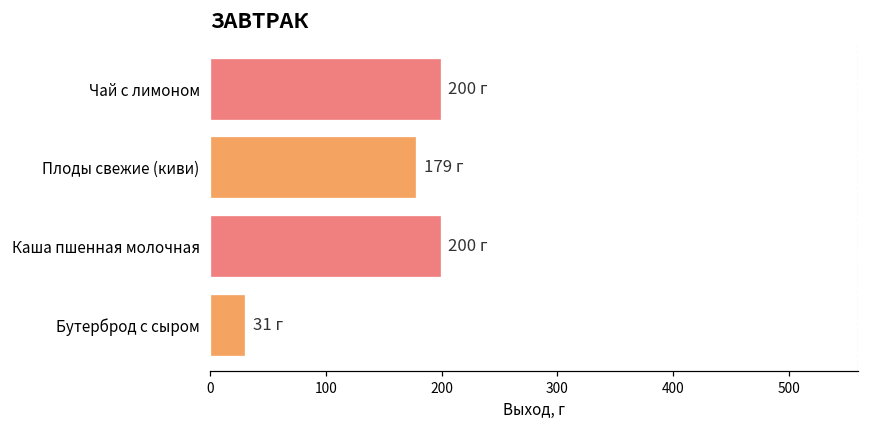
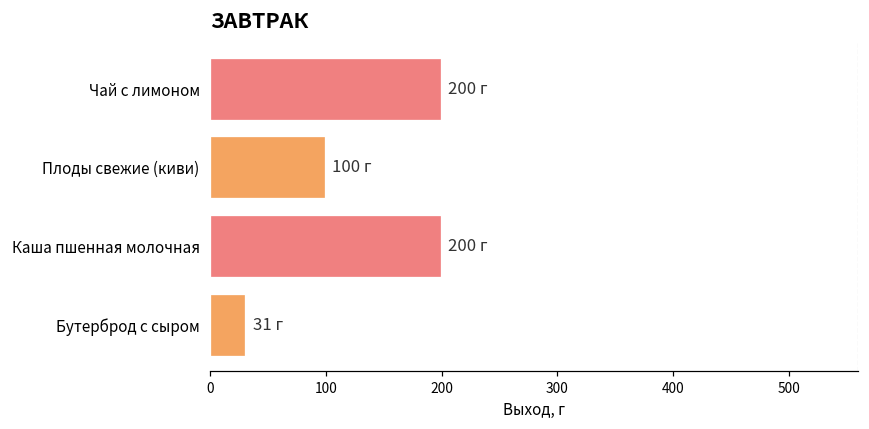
Плоды свежие (киви): 179 -> 100
